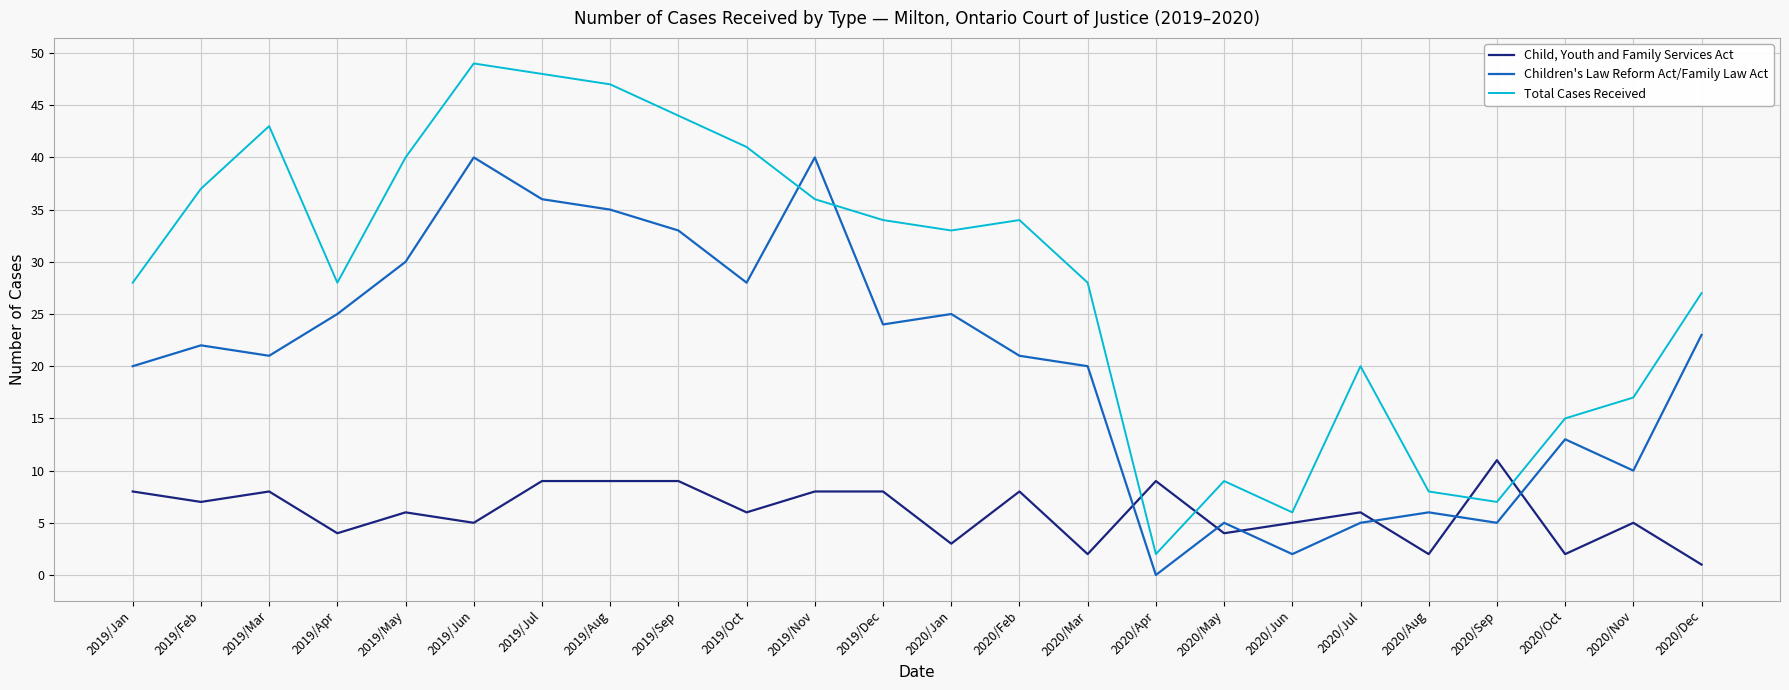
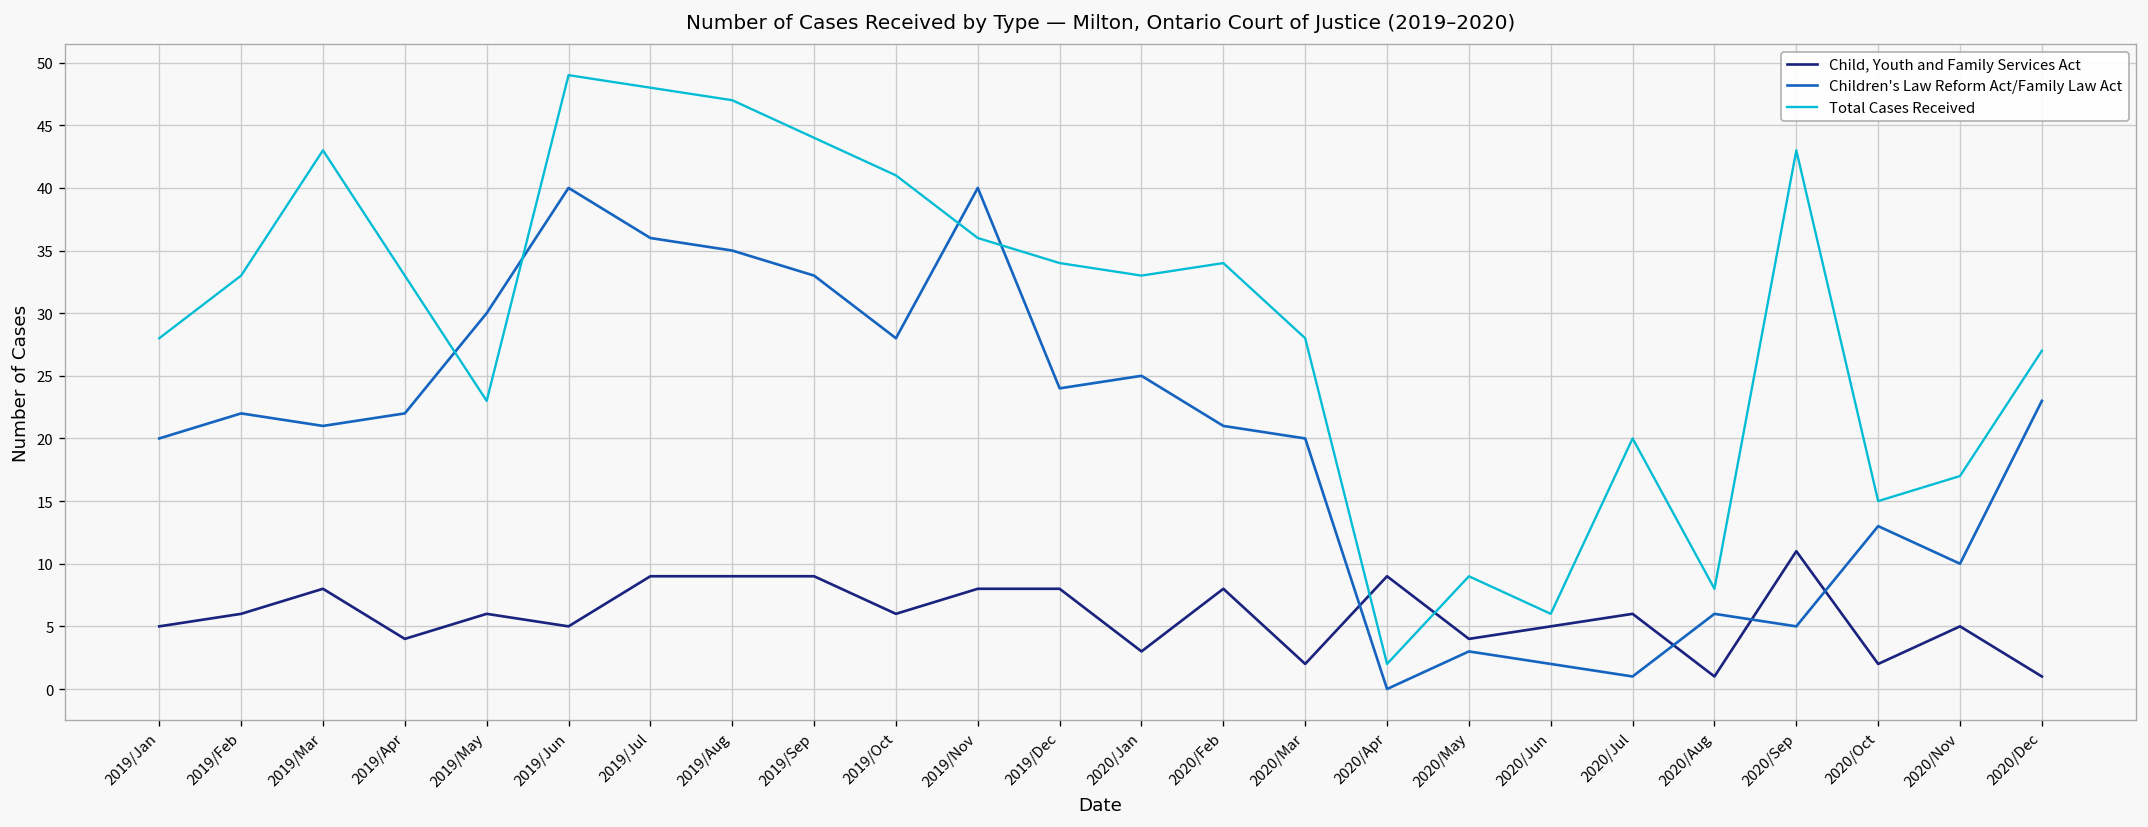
Child, Youth and Family Services Act, 2019/Jan: 8 -> 5
Child, Youth and Family Services Act, 2019/Feb: 7 -> 6
Total Cases Received, 2019/Feb: 37 -> 33
Children's Law Reform Act/Family Law Act, 2019/Apr: 25 -> 22
Total Cases Received, 2019/Apr: 28 -> 33
Total Cases Received, 2019/May: 40 -> 23
Children's Law Reform Act/Family Law Act, 2020/May: 5 -> 3
Children's Law Reform Act/Family Law Act, 2020/Jul: 5 -> 1
Child, Youth and Family Services Act, 2020/Aug: 2 -> 1
Total Cases Received, 2020/Sep: 7 -> 43
